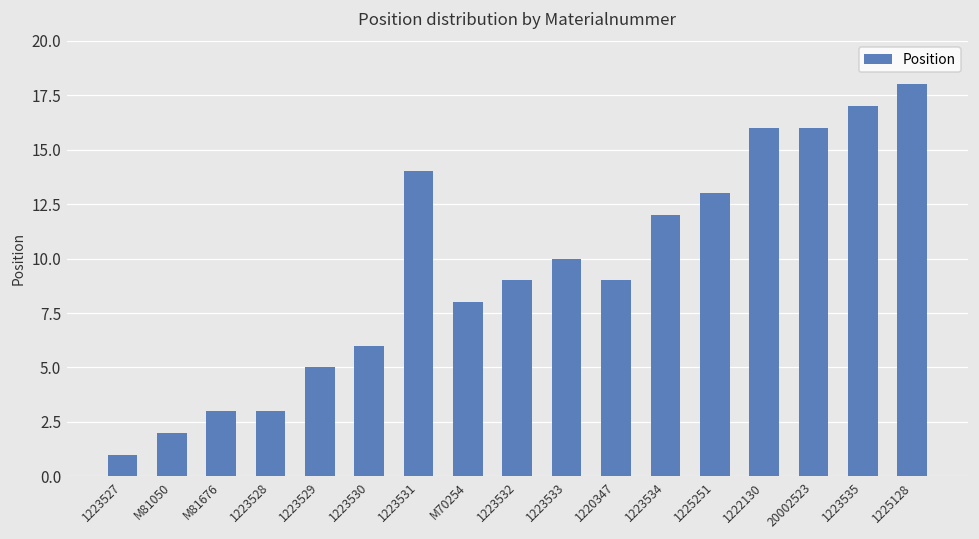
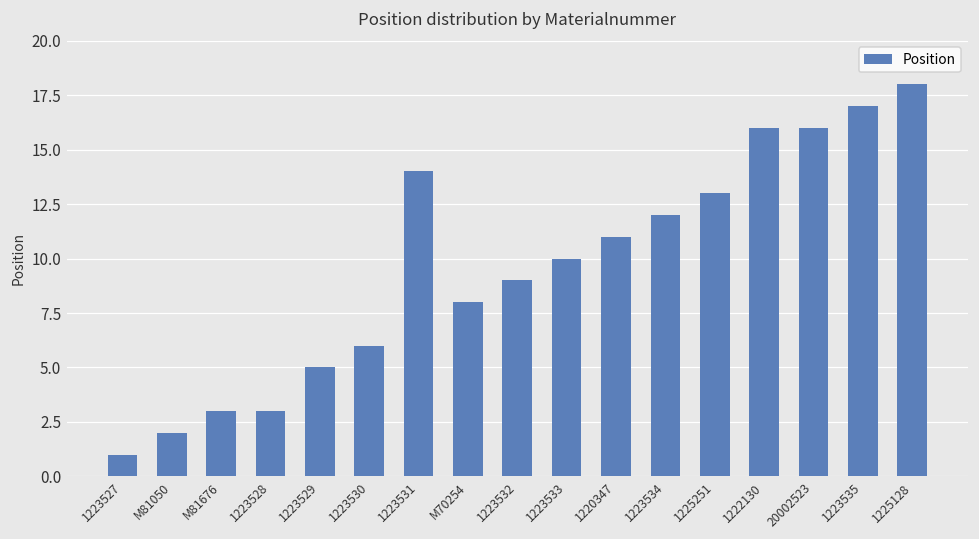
1220347: 9 -> 11
